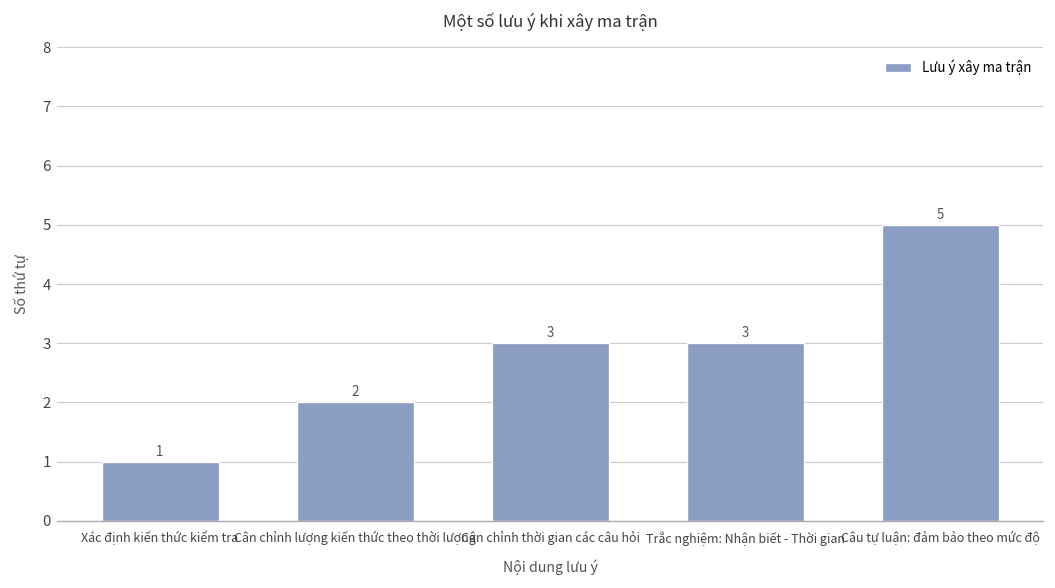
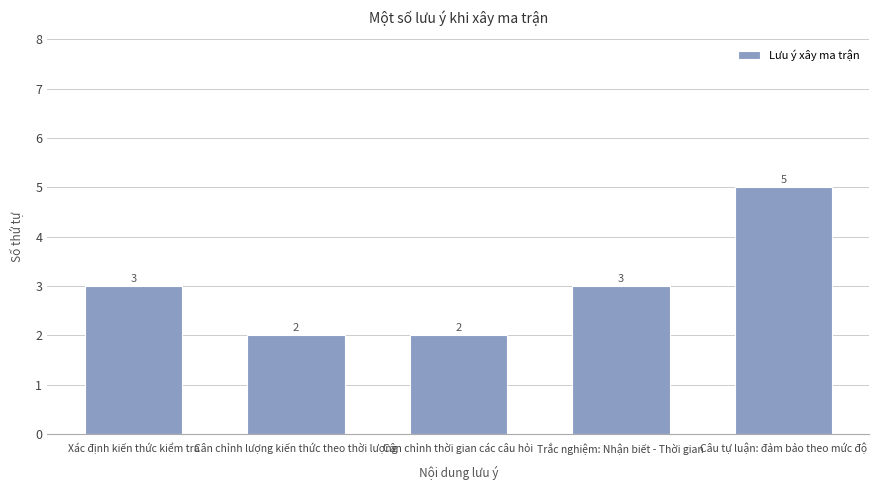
Xác định kiến thức kiểm tra: 1 -> 3
Cân chỉnh thời gian các câu hỏi: 3 -> 2
